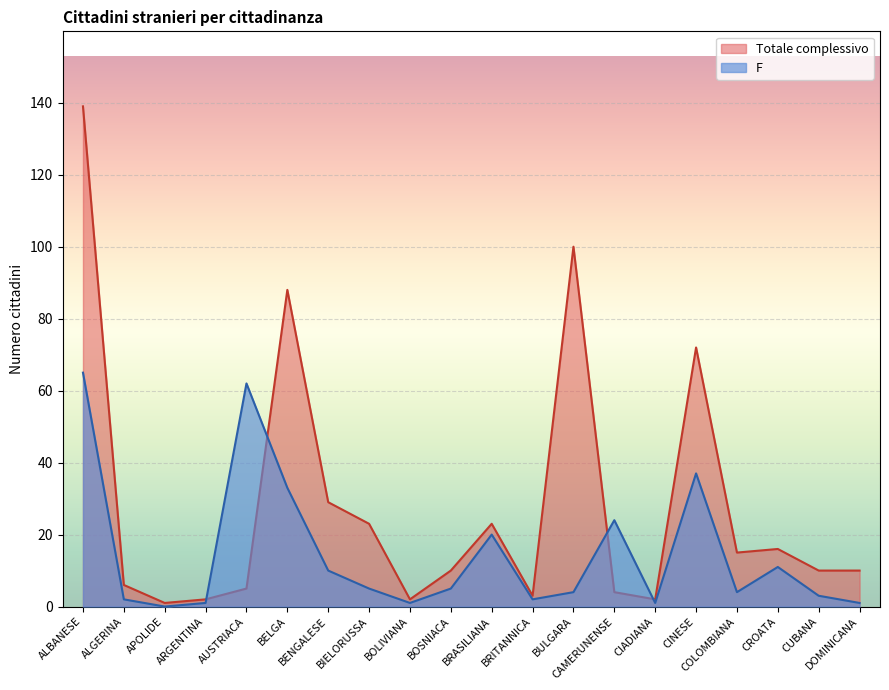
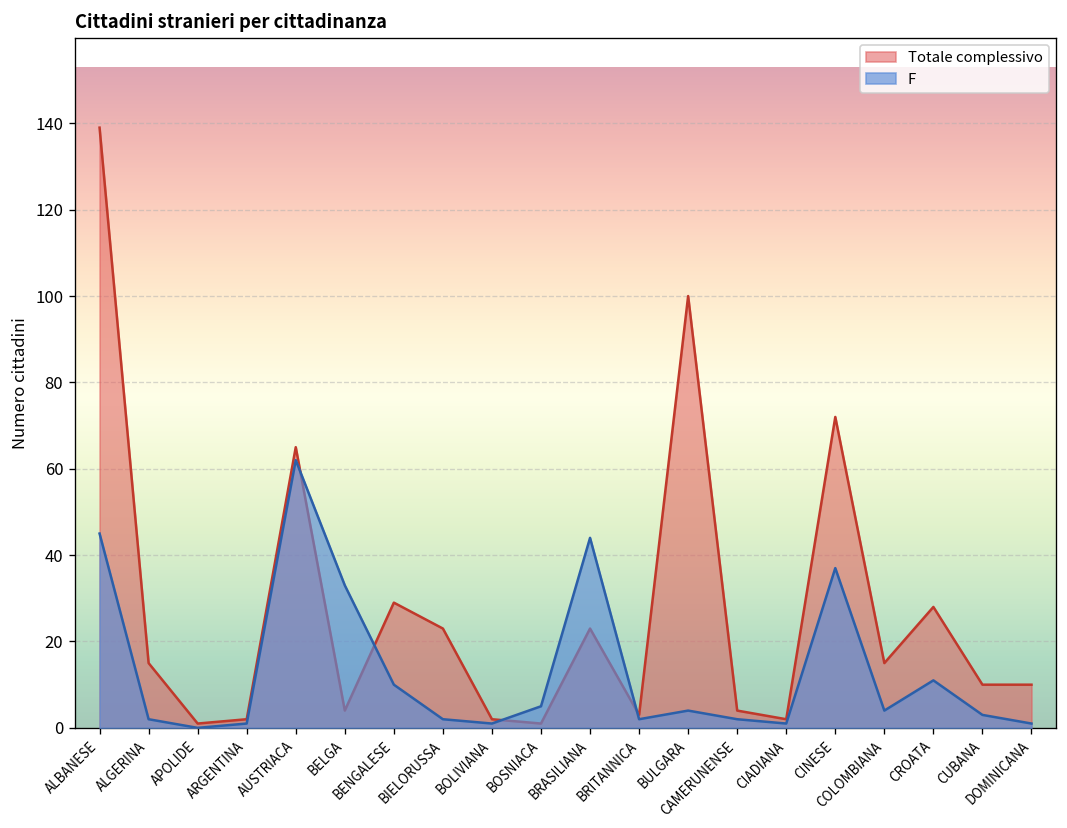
F, ALBANESE: 65 -> 45
Totale complessivo, ALGERINA: 6 -> 15
Totale complessivo, AUSTRIACA: 5 -> 65
Totale complessivo, BELGA: 88 -> 4
F, BIELORUSSA: 5 -> 2
Totale complessivo, BOSNIACA: 10 -> 1
F, BRASILIANA: 20 -> 44
F, CAMERUNENSE: 24 -> 2
Totale complessivo, CROATA: 16 -> 28
